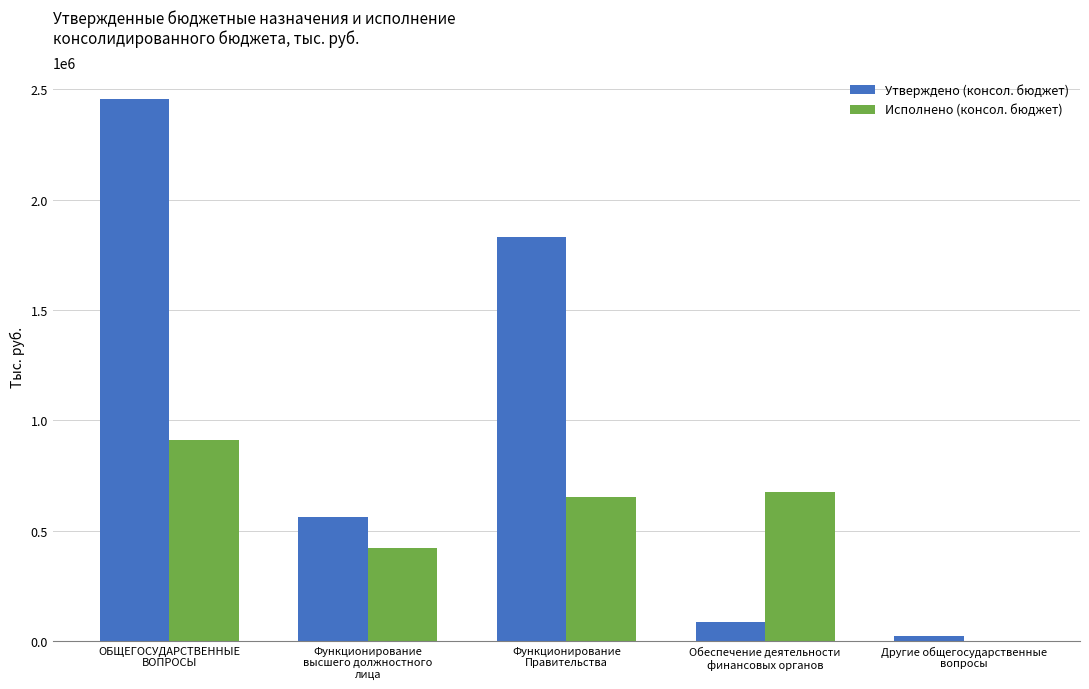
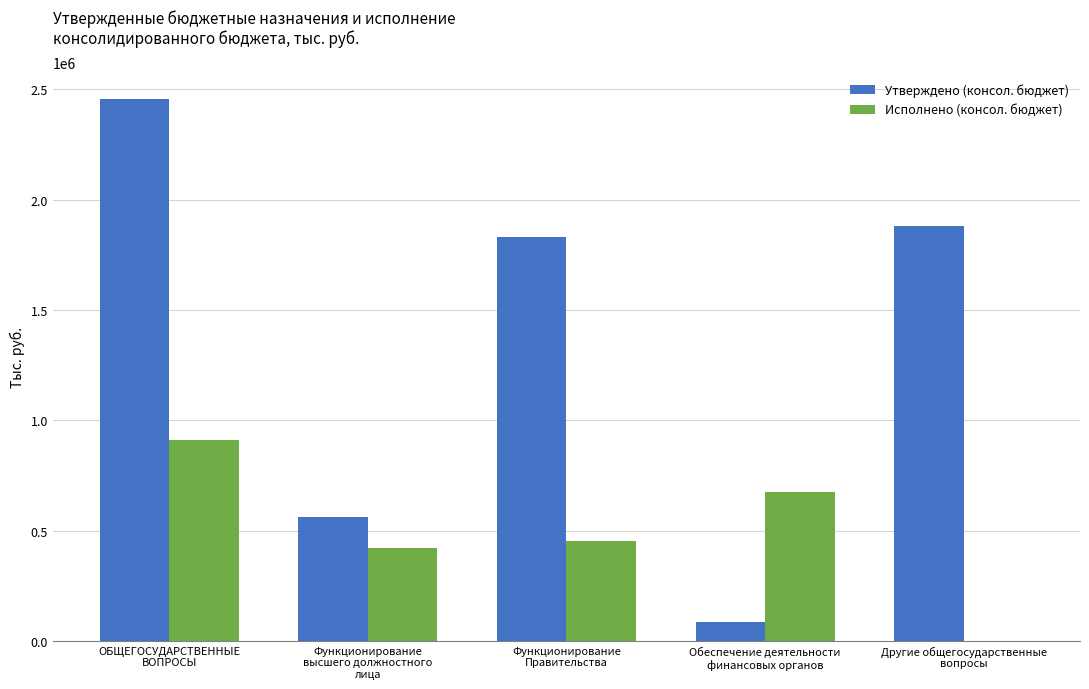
Исполнено (консол. бюджет), Функционирование Правительства: 650000 -> 450000
Утверждено (консол. бюджет), Другие общегосударственные вопросы: 20000 -> 1880000
